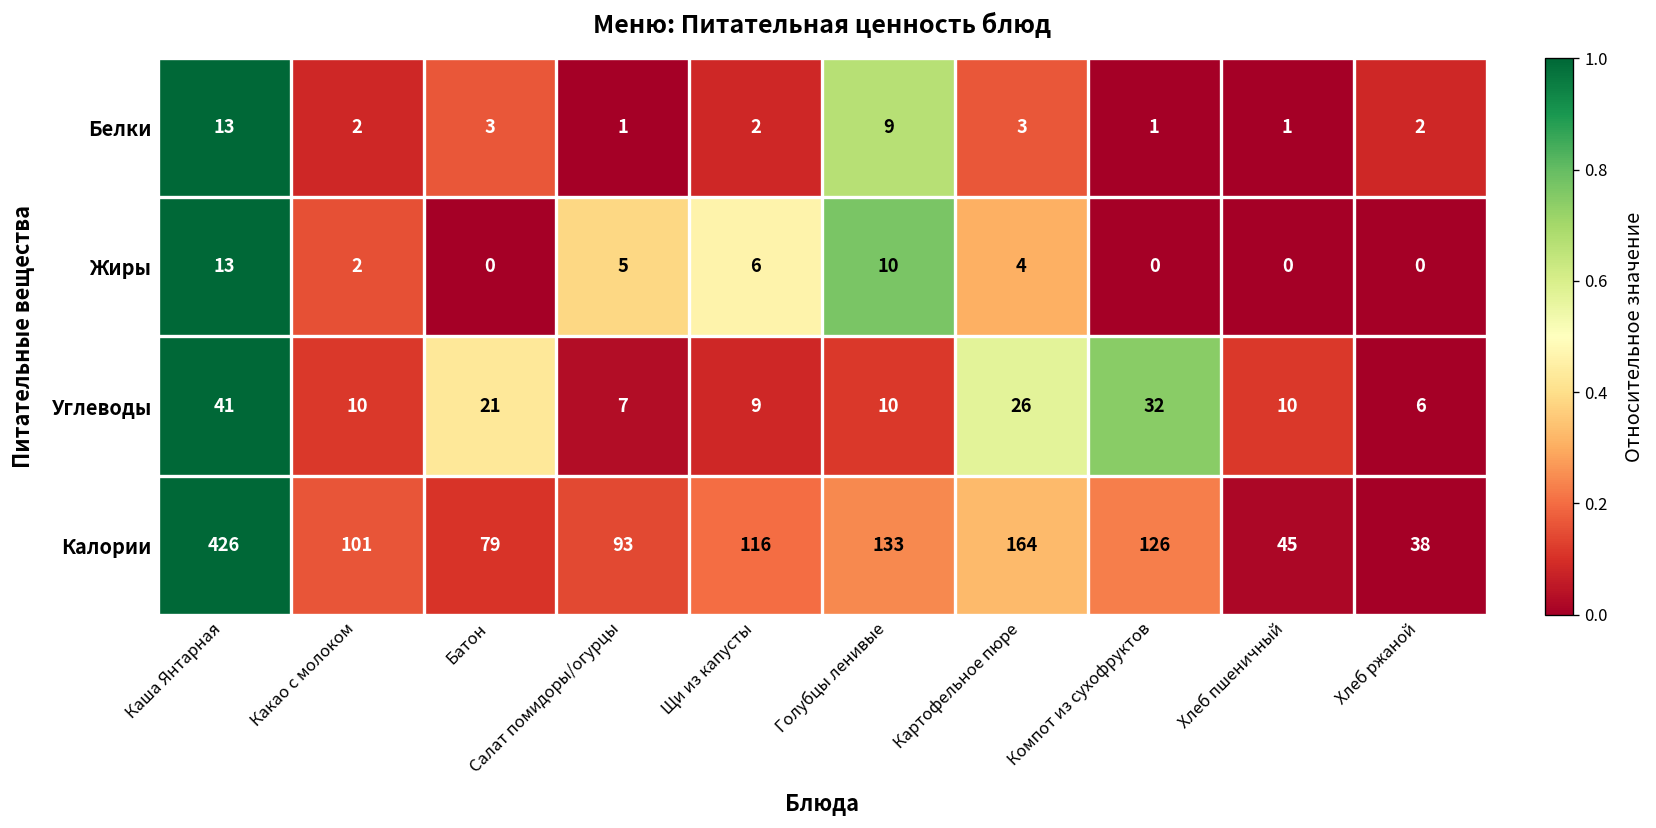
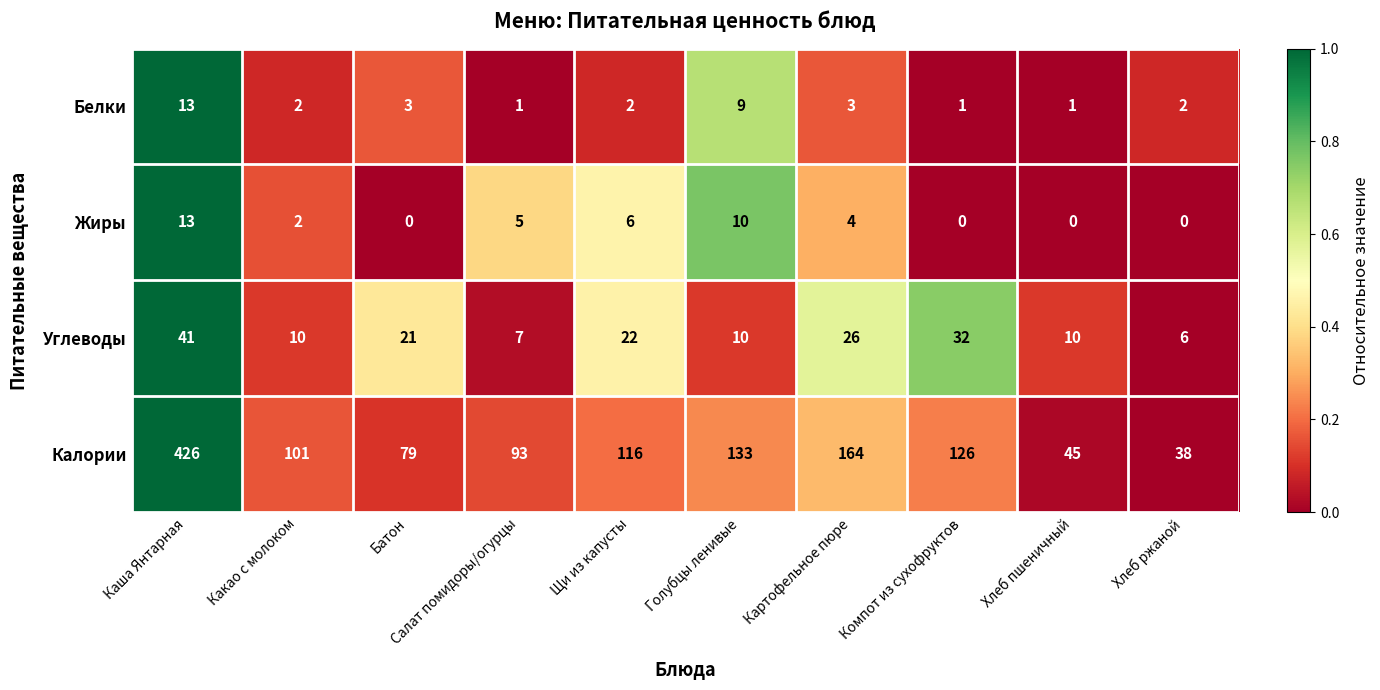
Углеводы, Щи из капусты: 9 -> 22
